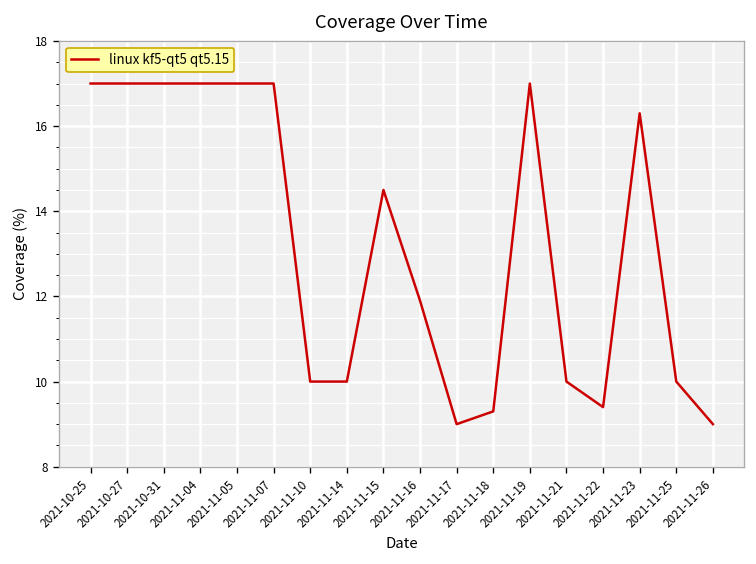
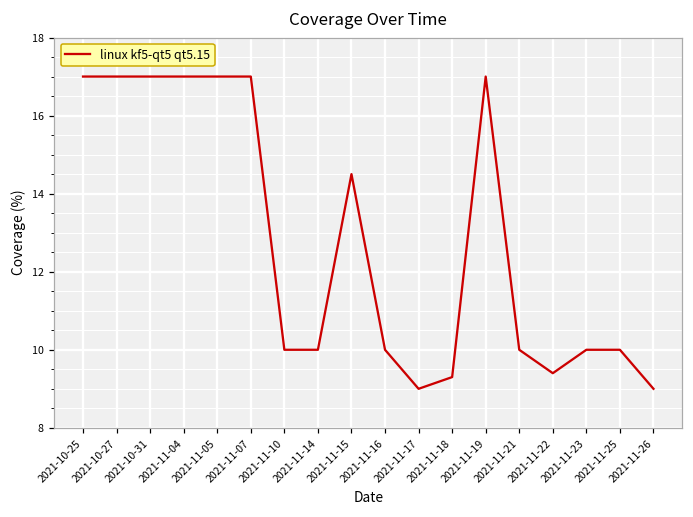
2021-11-16: 11.9 -> 10.0
2021-11-23: 16.3 -> 10.0
